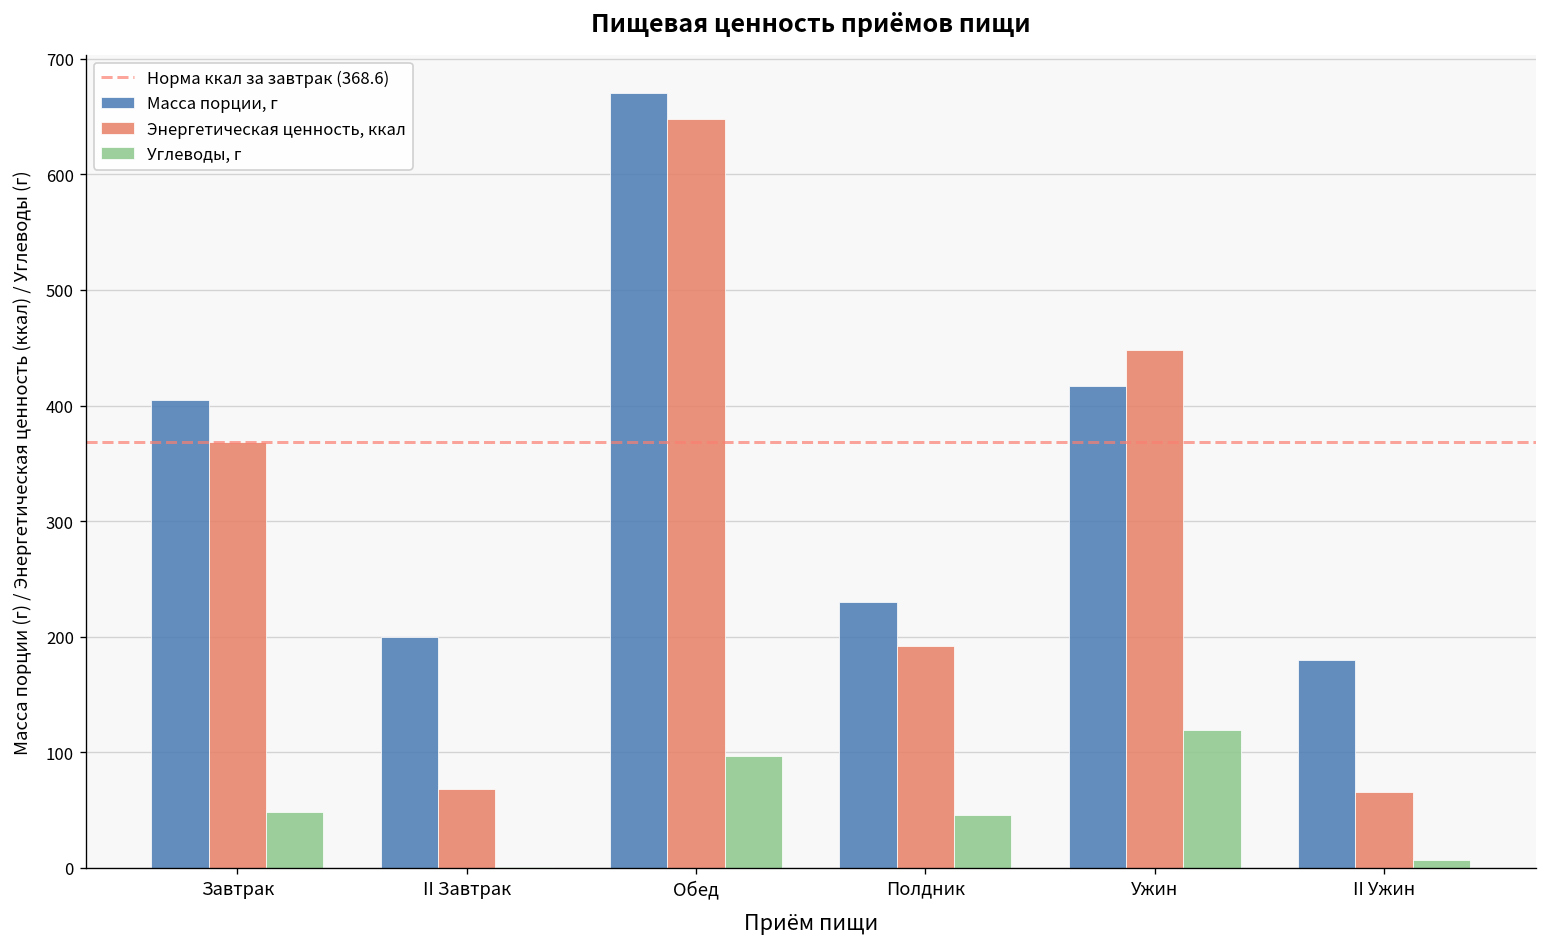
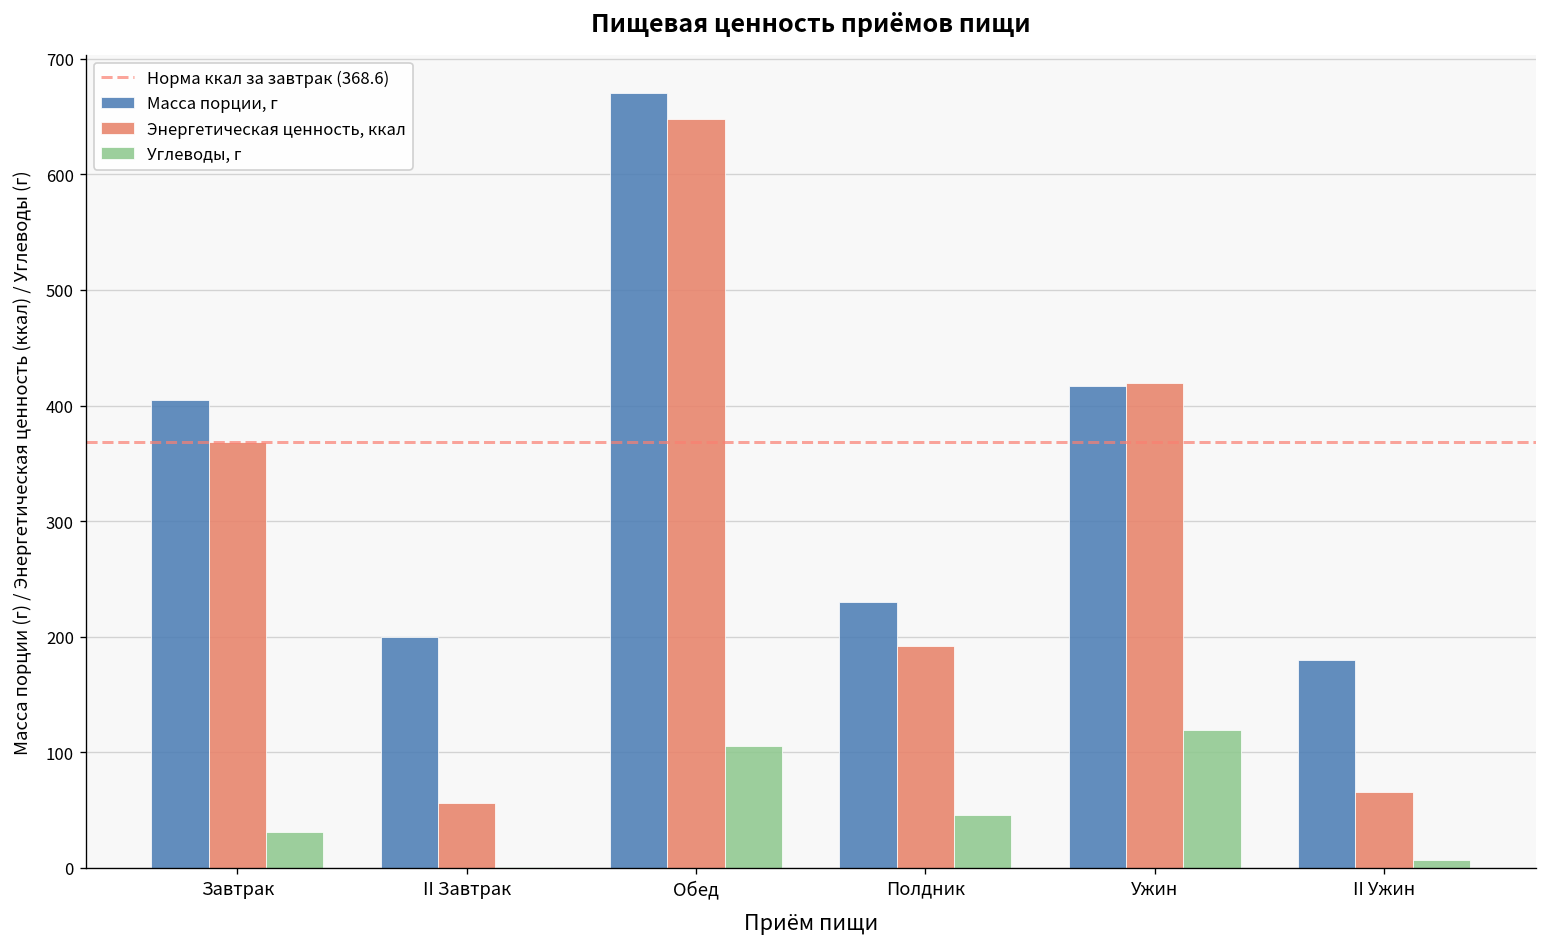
Углеводы, г, Завтрак: 50 -> 30
Энергетическая ценность, ккал, II Завтрак: 70 -> 60
Углеводы, г, Обед: 100 -> 110
Энергетическая ценность, ккал, Ужин: 450 -> 420
